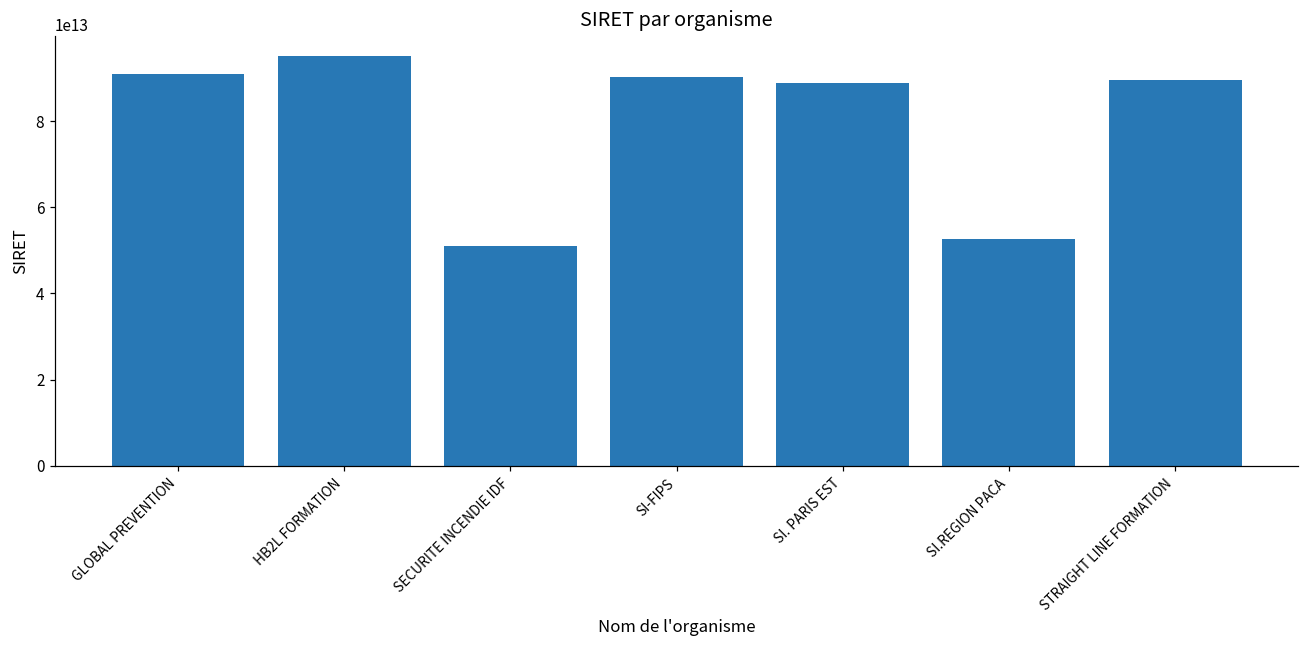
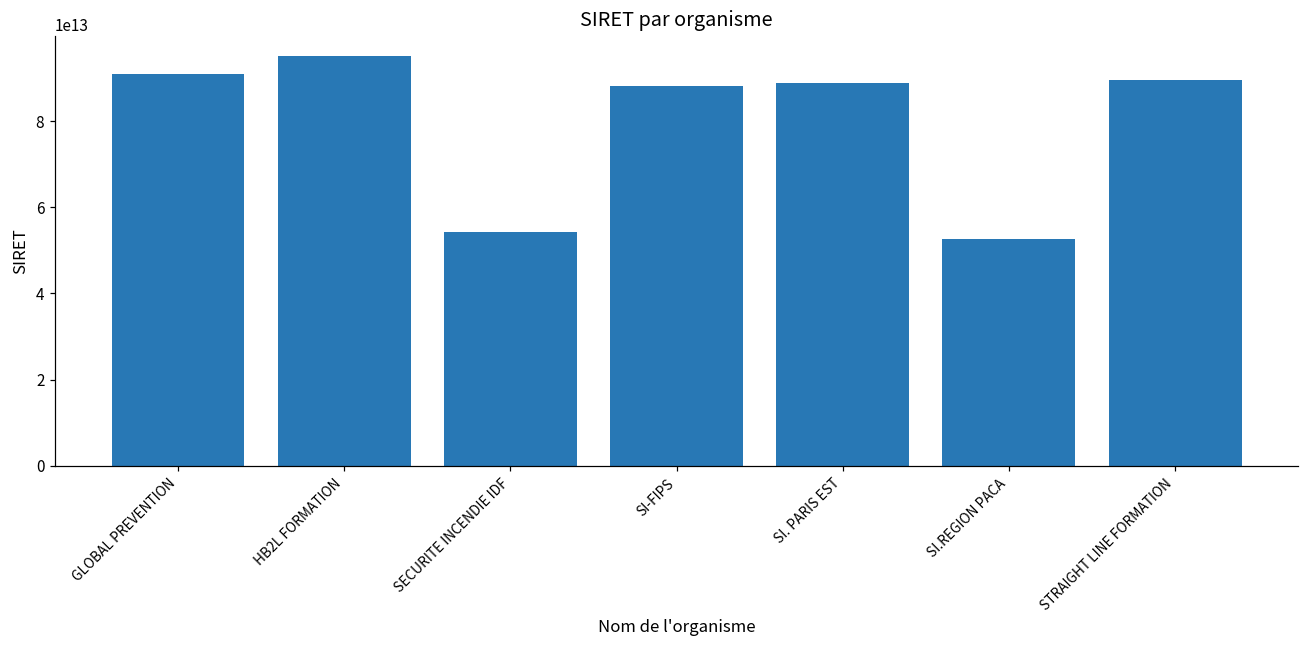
SECURITE INCENDIE IDF: 51000000000000 -> 54000000000000
SI-FIPS: 90000000000000 -> 88000000000000
